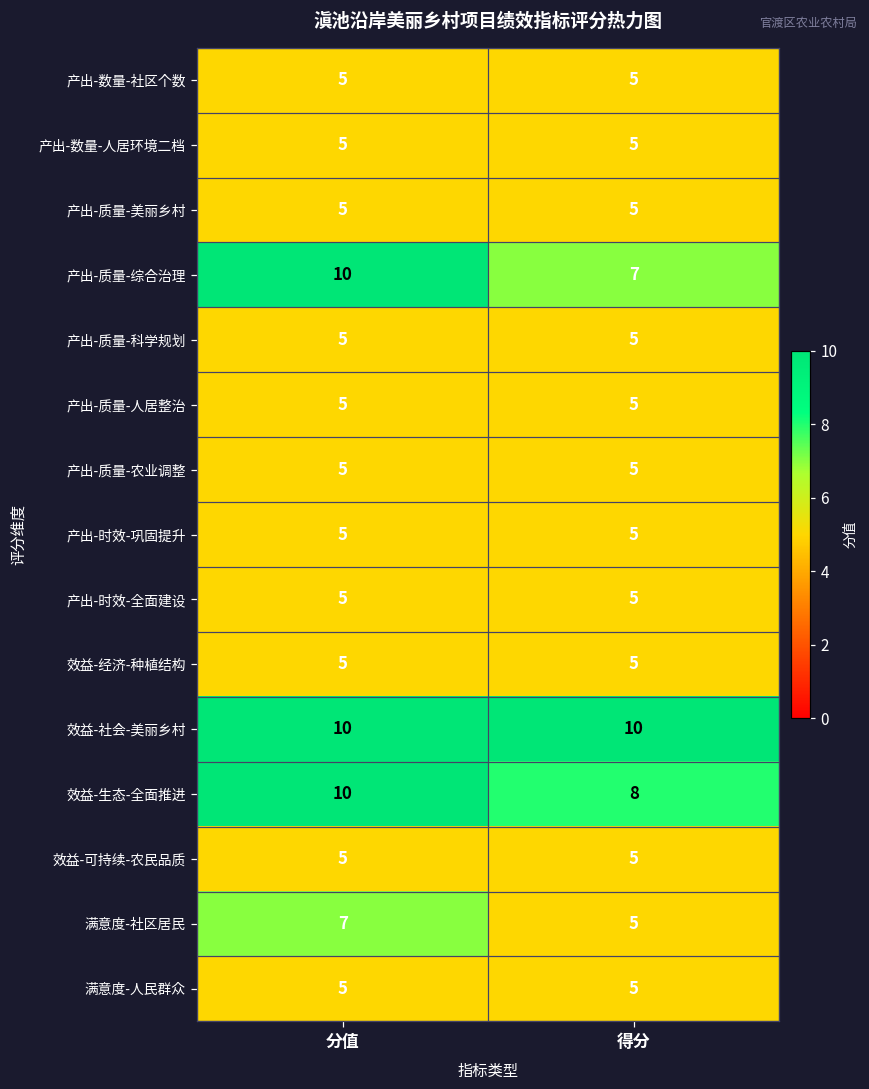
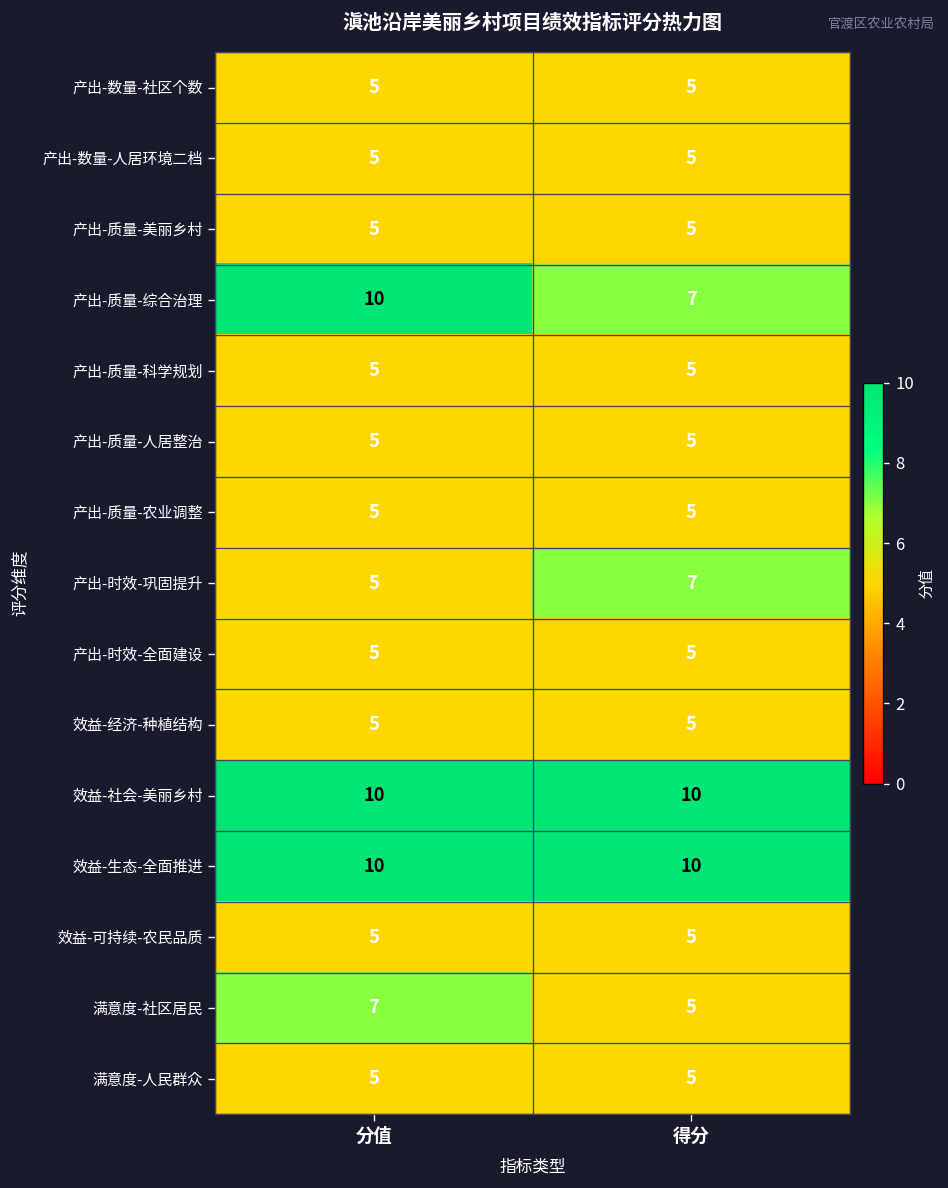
产出-时效-巩固提升, 得分: 5 -> 7
效益-生态-全面推进, 得分: 8 -> 10
